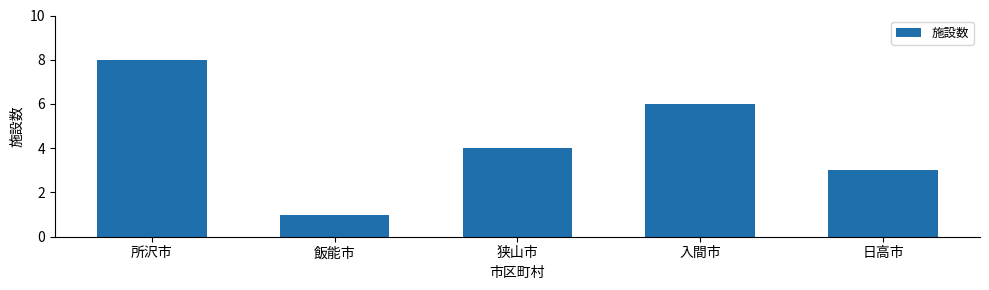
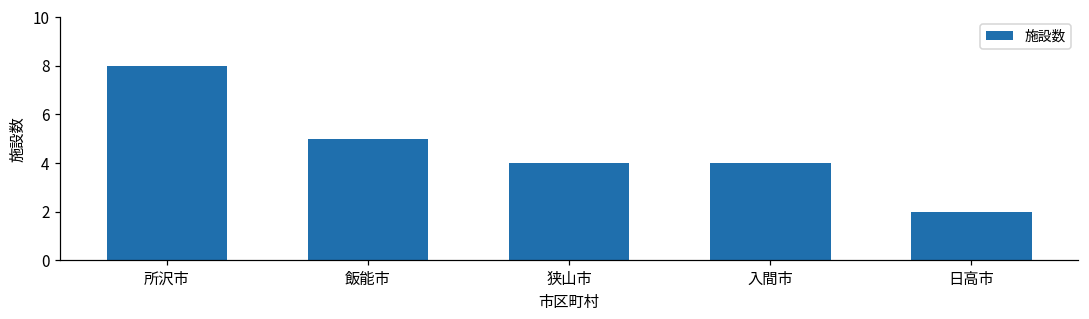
飯能市: 1 -> 5
入間市: 6 -> 4
日高市: 3 -> 2
